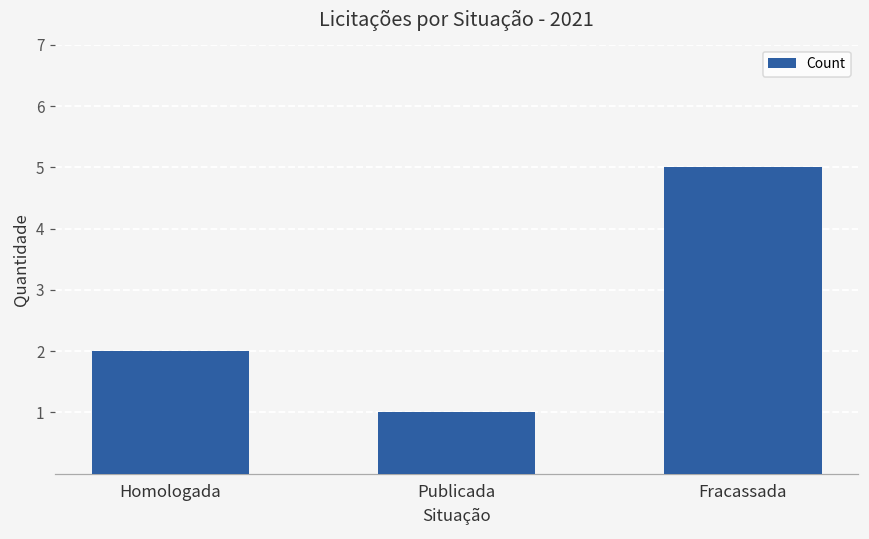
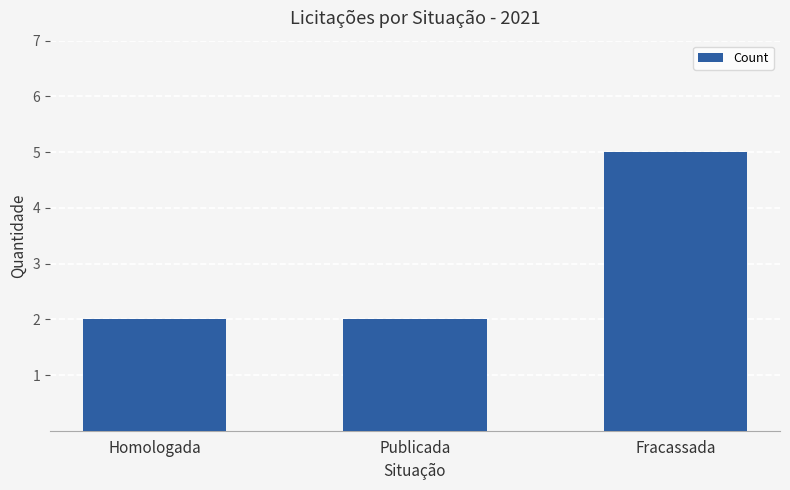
Publicada: 1 -> 2
